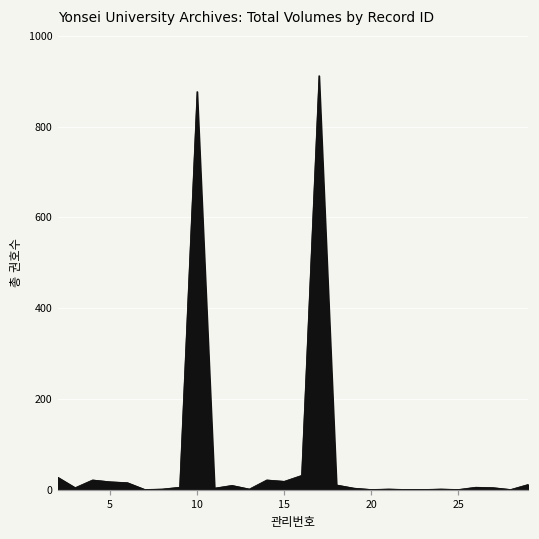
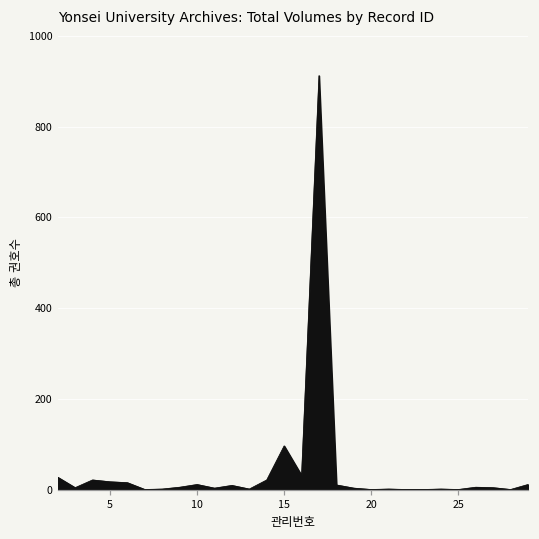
10: 880 -> 10
15: 20 -> 100
